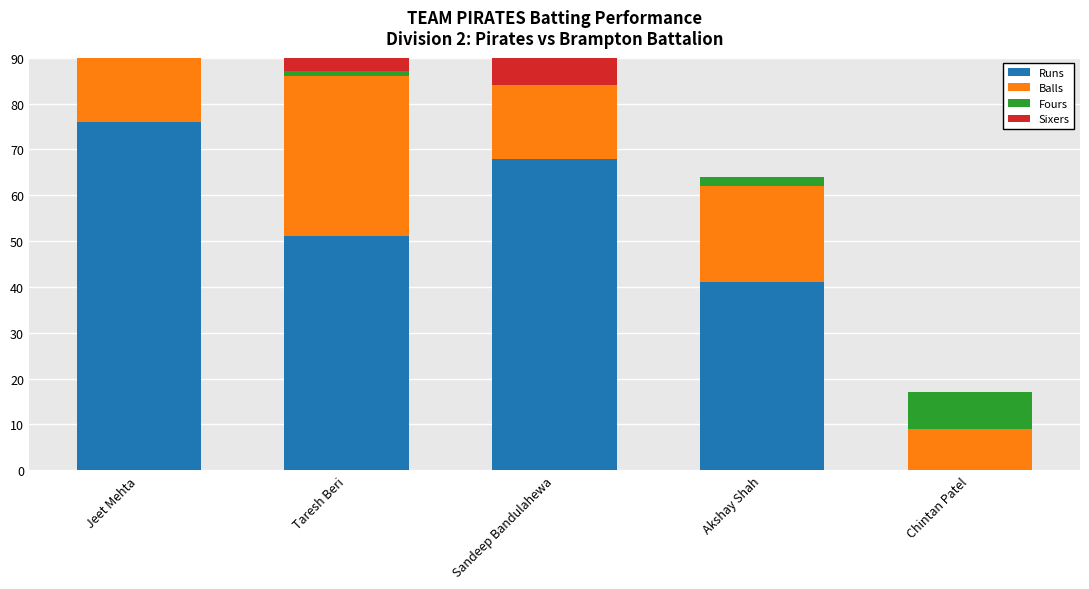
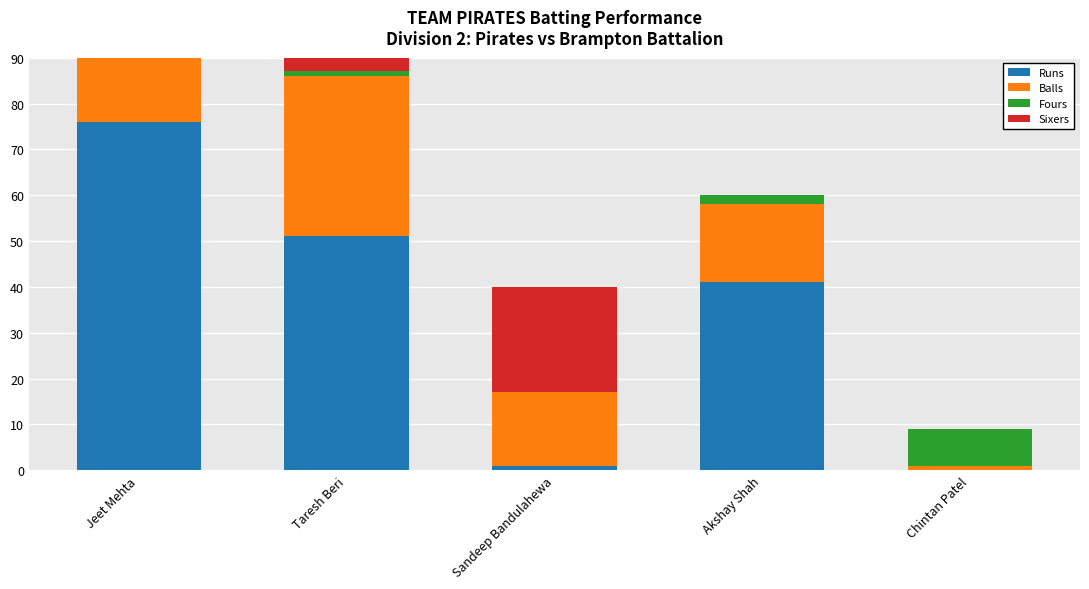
Runs, Sandeep Bandulahewa: 68 -> 1
Balls, Akshay Shah: 21 -> 17
Balls, Chintan Patel: 9 -> 1
